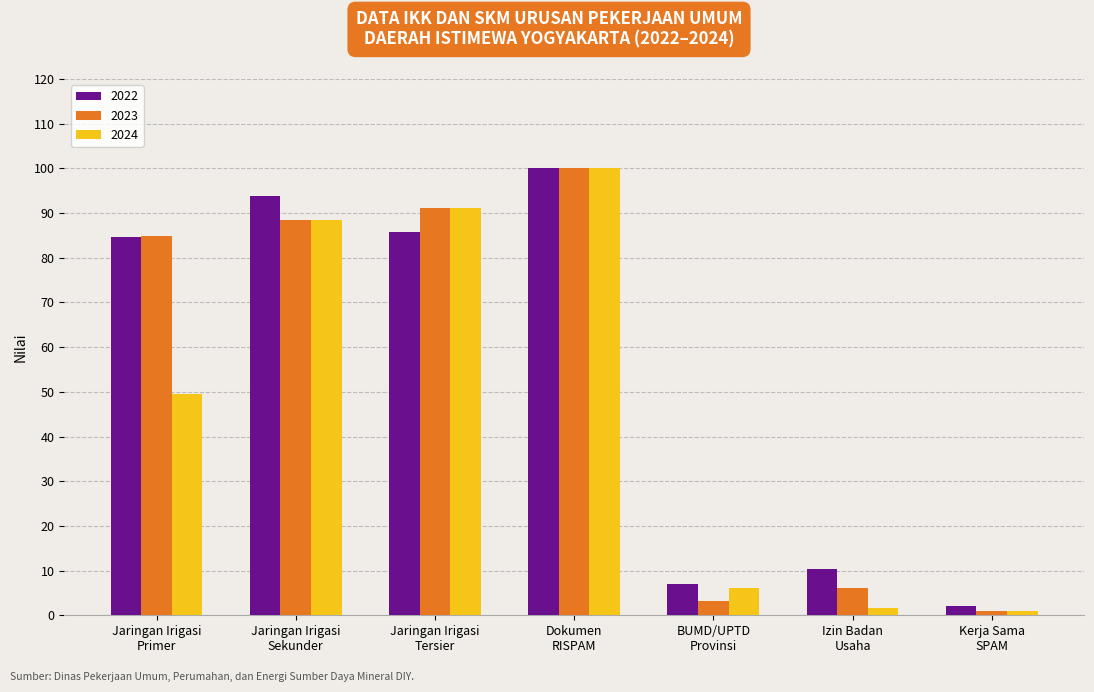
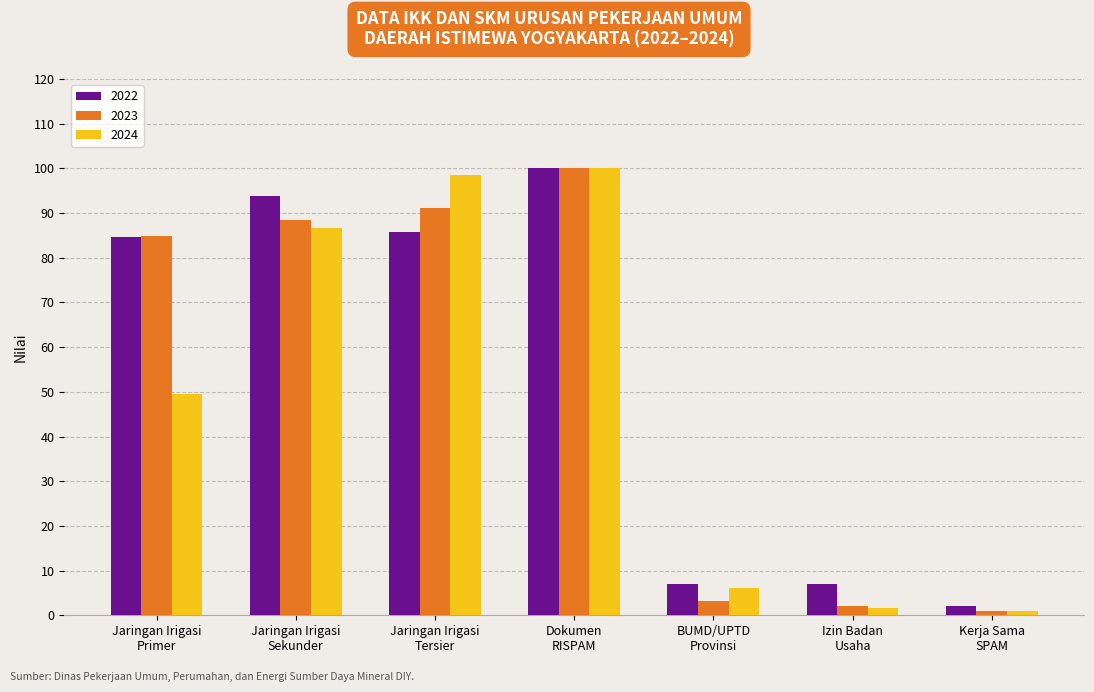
2024, Jaringan Irigasi Sekunder: 88 -> 87
2024, Jaringan Irigasi Tersier: 91 -> 98
2022, Izin Badan Usaha: 10 -> 7
2023, Izin Badan Usaha: 6 -> 2
